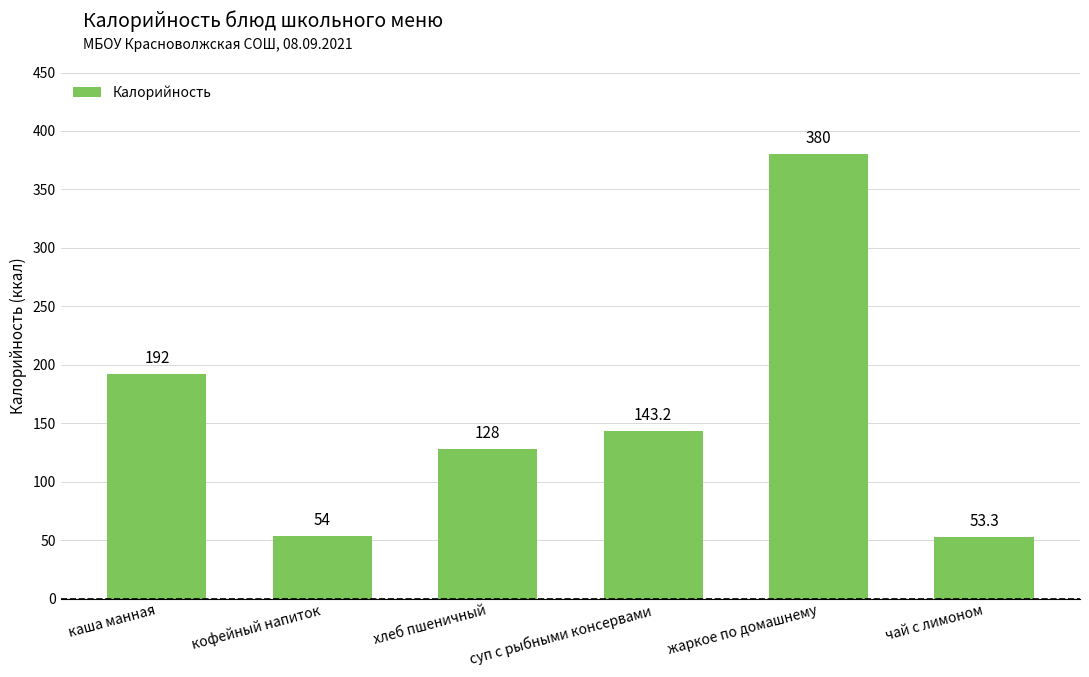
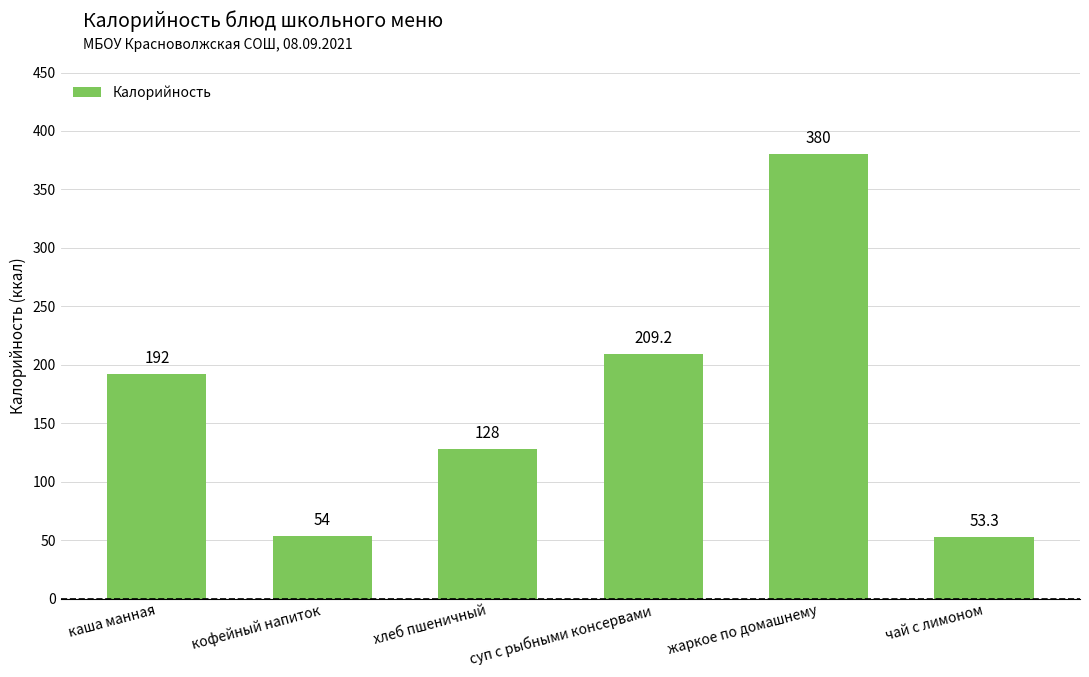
суп с рыбными консервами: 143.2 -> 209.2
